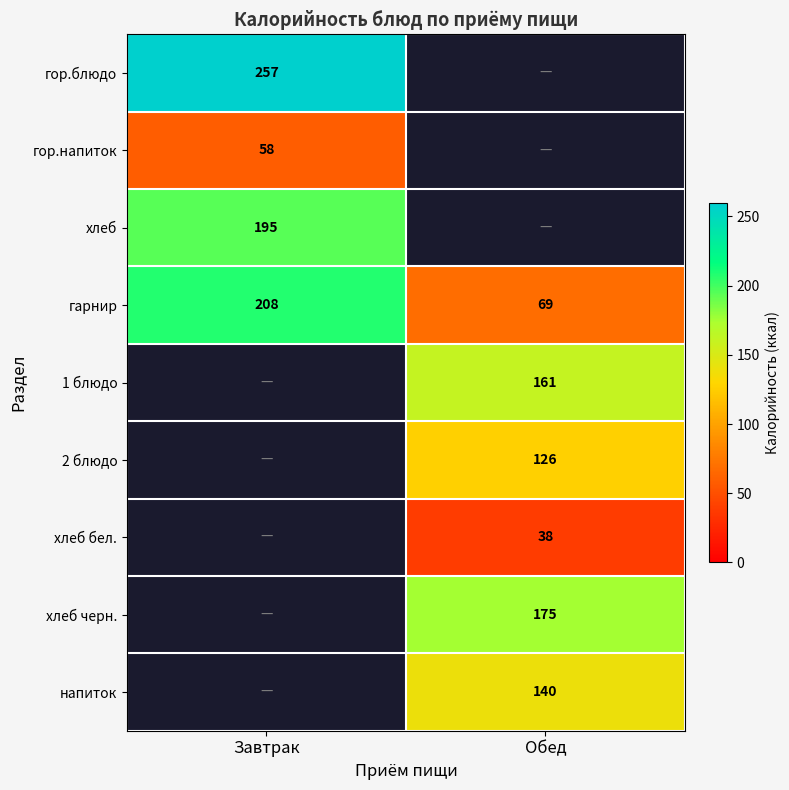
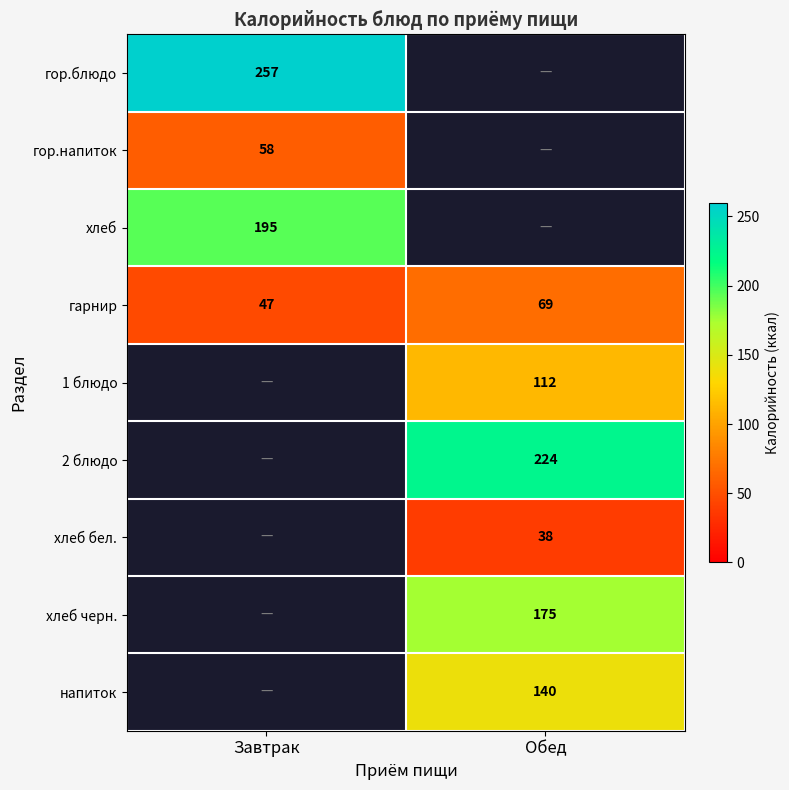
гарнир, Завтрак: 208 -> 47
1 блюдо, Обед: 161 -> 112
2 блюдо, Обед: 126 -> 224
